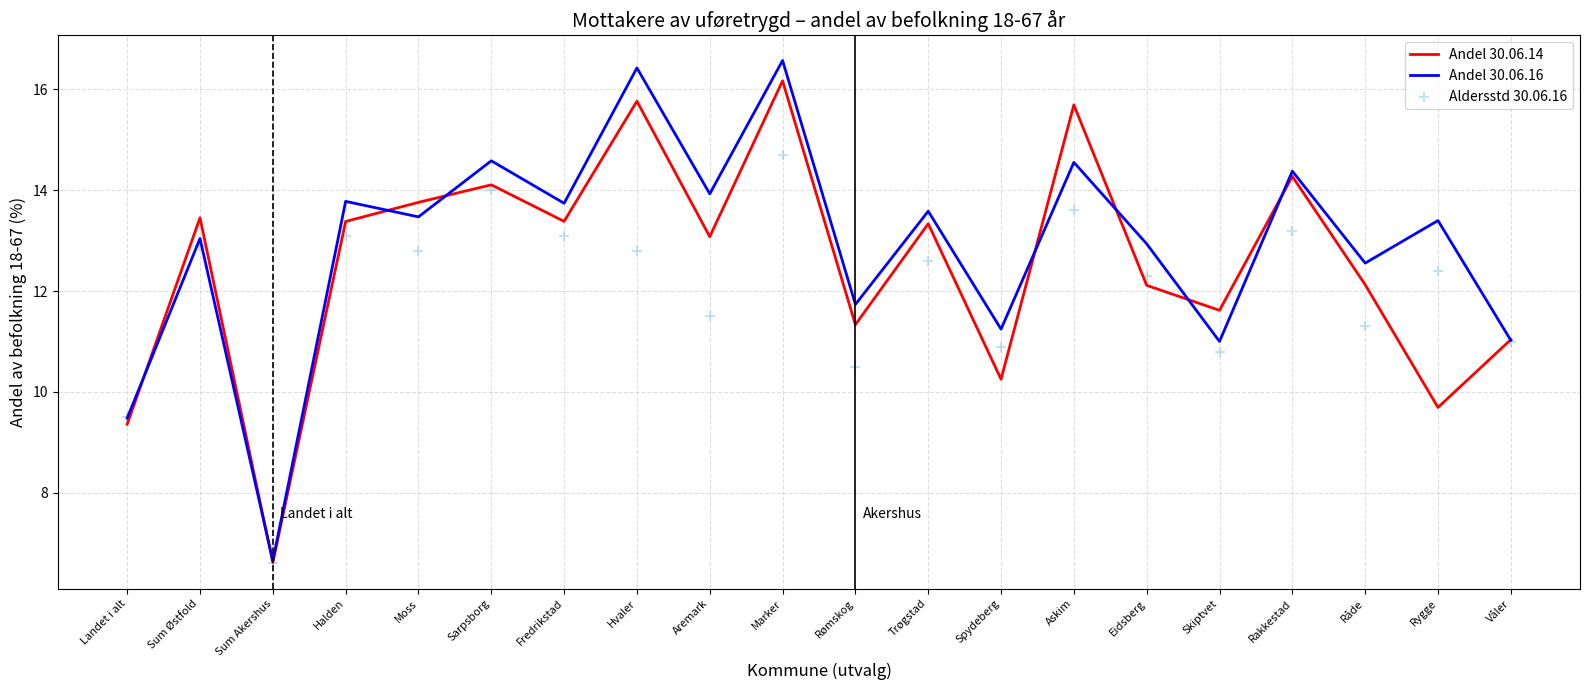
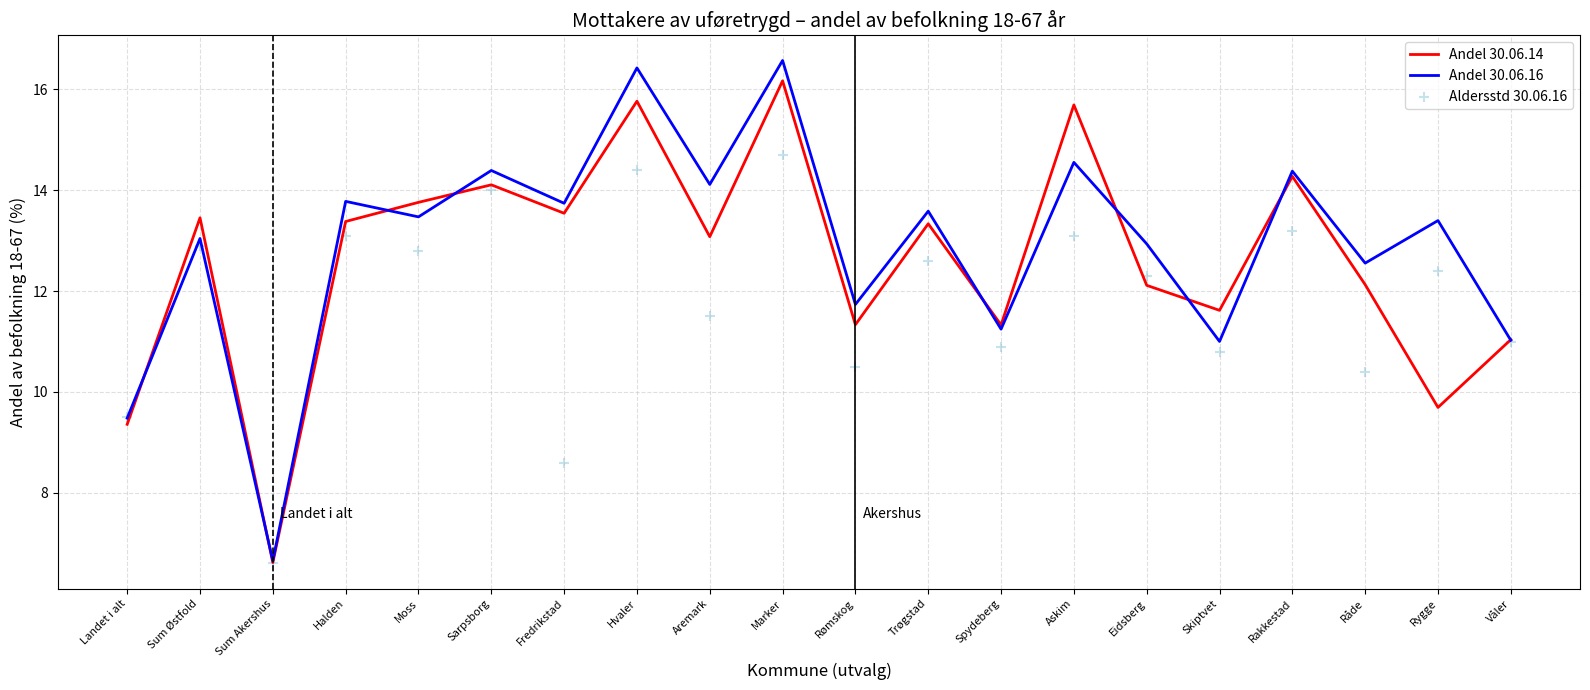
Andel 30.06.16, Sarpsborg: 14.6 -> 14.4
Andel 30.06.14, Fredrikstad: 13.4 -> 13.5
Aldersstd 30.06.16, Fredrikstad: 13.1 -> 8.6
Aldersstd 30.06.16, Hvaler: 12.8 -> 14.4
Andel 30.06.16, Aremark: 13.9 -> 14.1
Andel 30.06.14, Spydeberg: 10.3 -> 11.3
Aldersstd 30.06.16, Askim: 13.6 -> 13.1
Aldersstd 30.06.16, Råde: 11.3 -> 10.4
